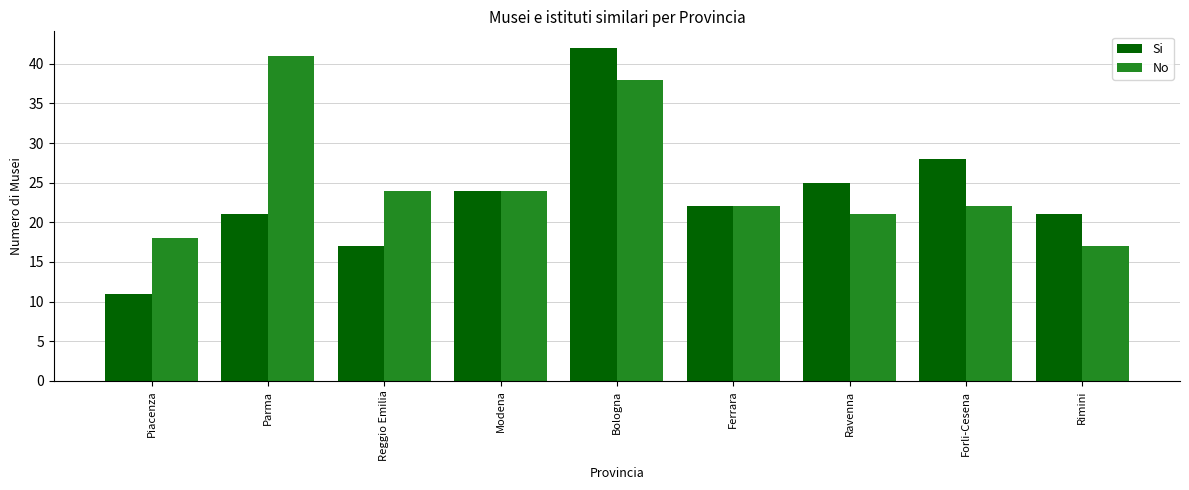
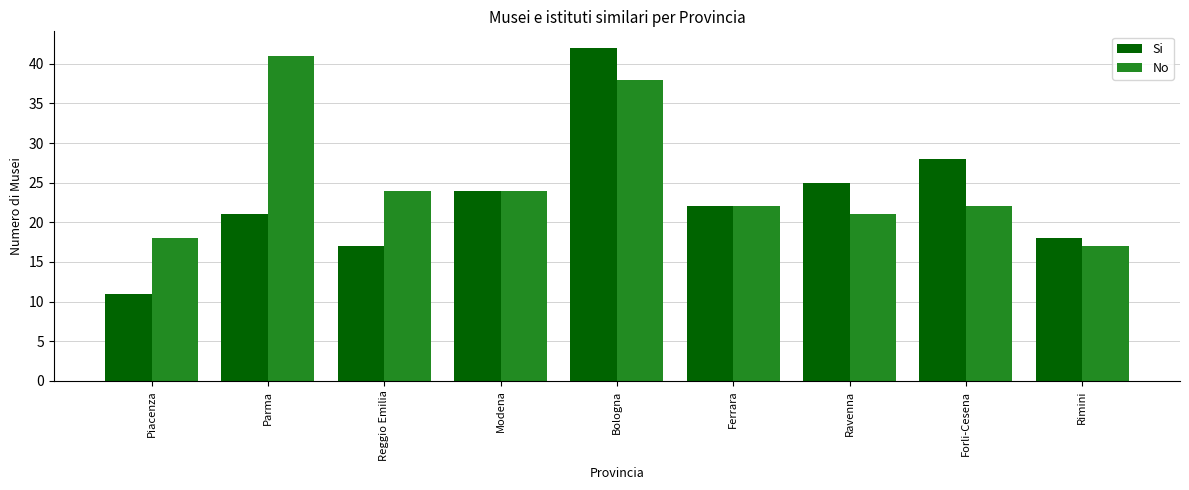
Si, Rimini: 21 -> 18
